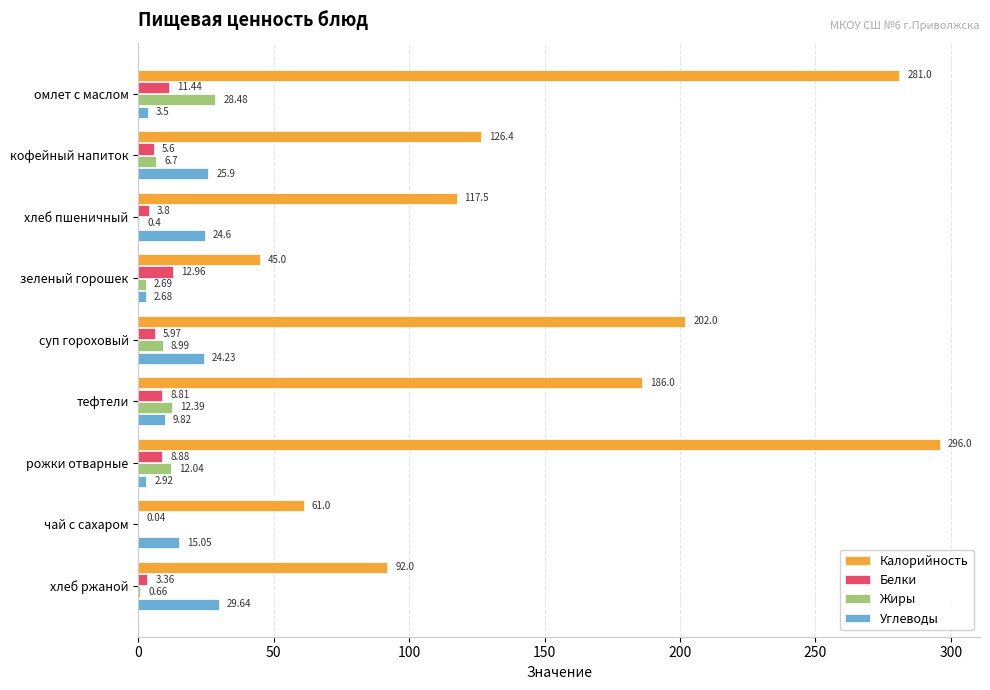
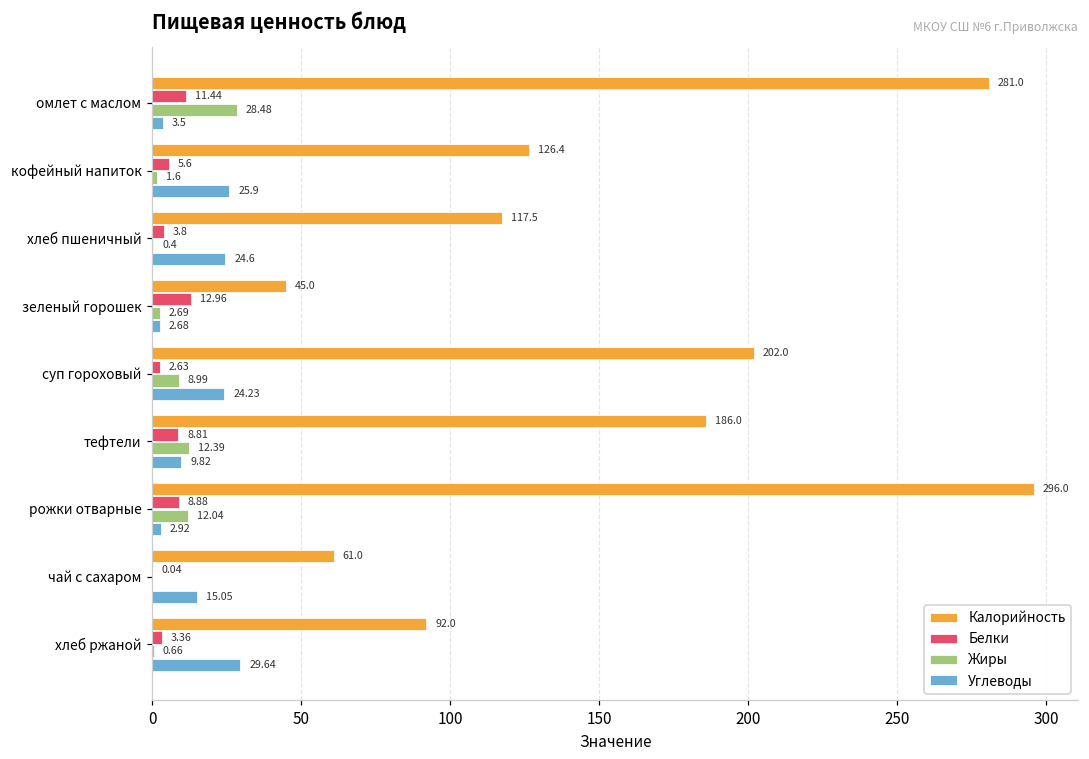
Жиры, кофейный напиток: 6.7 -> 1.6
Белки, суп гороховый: 5.97 -> 2.63
